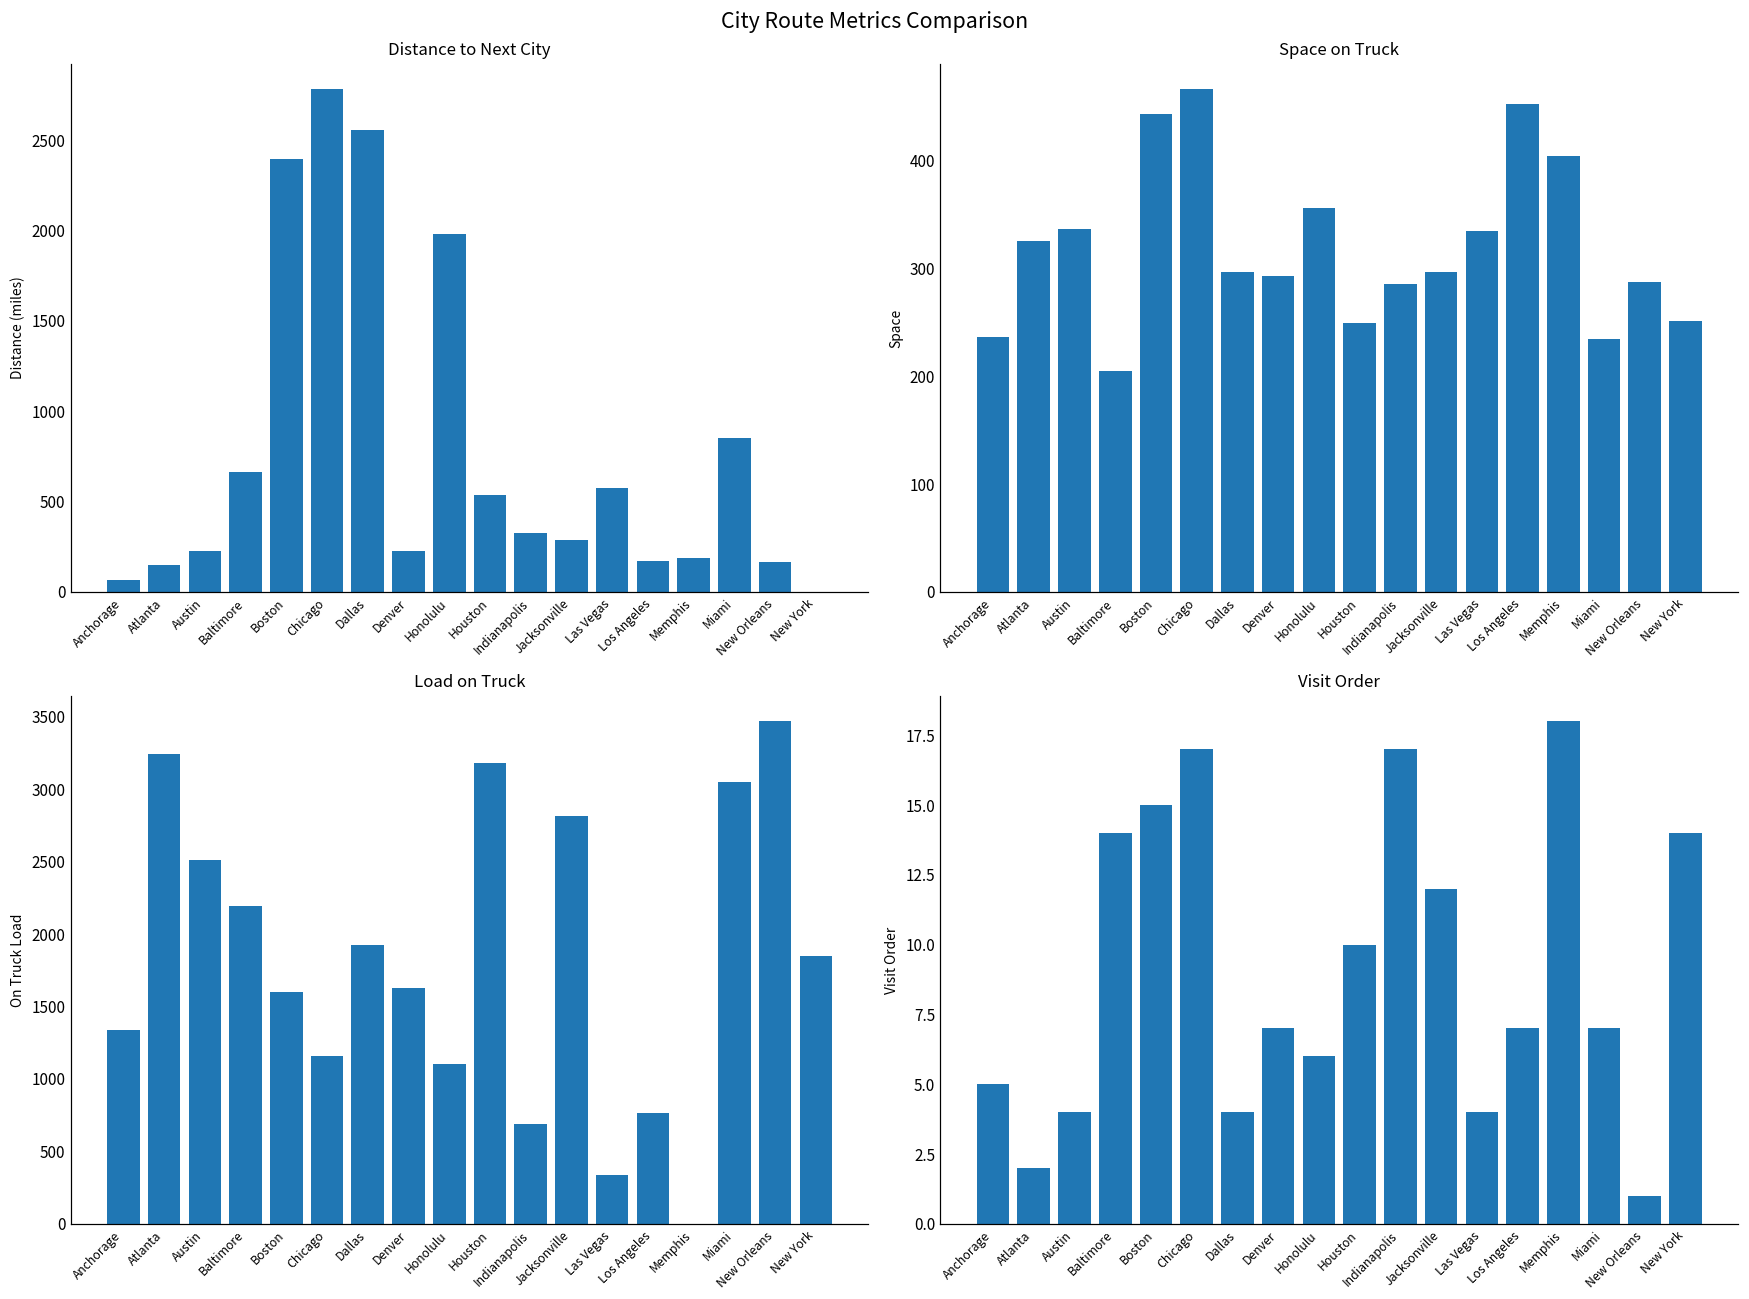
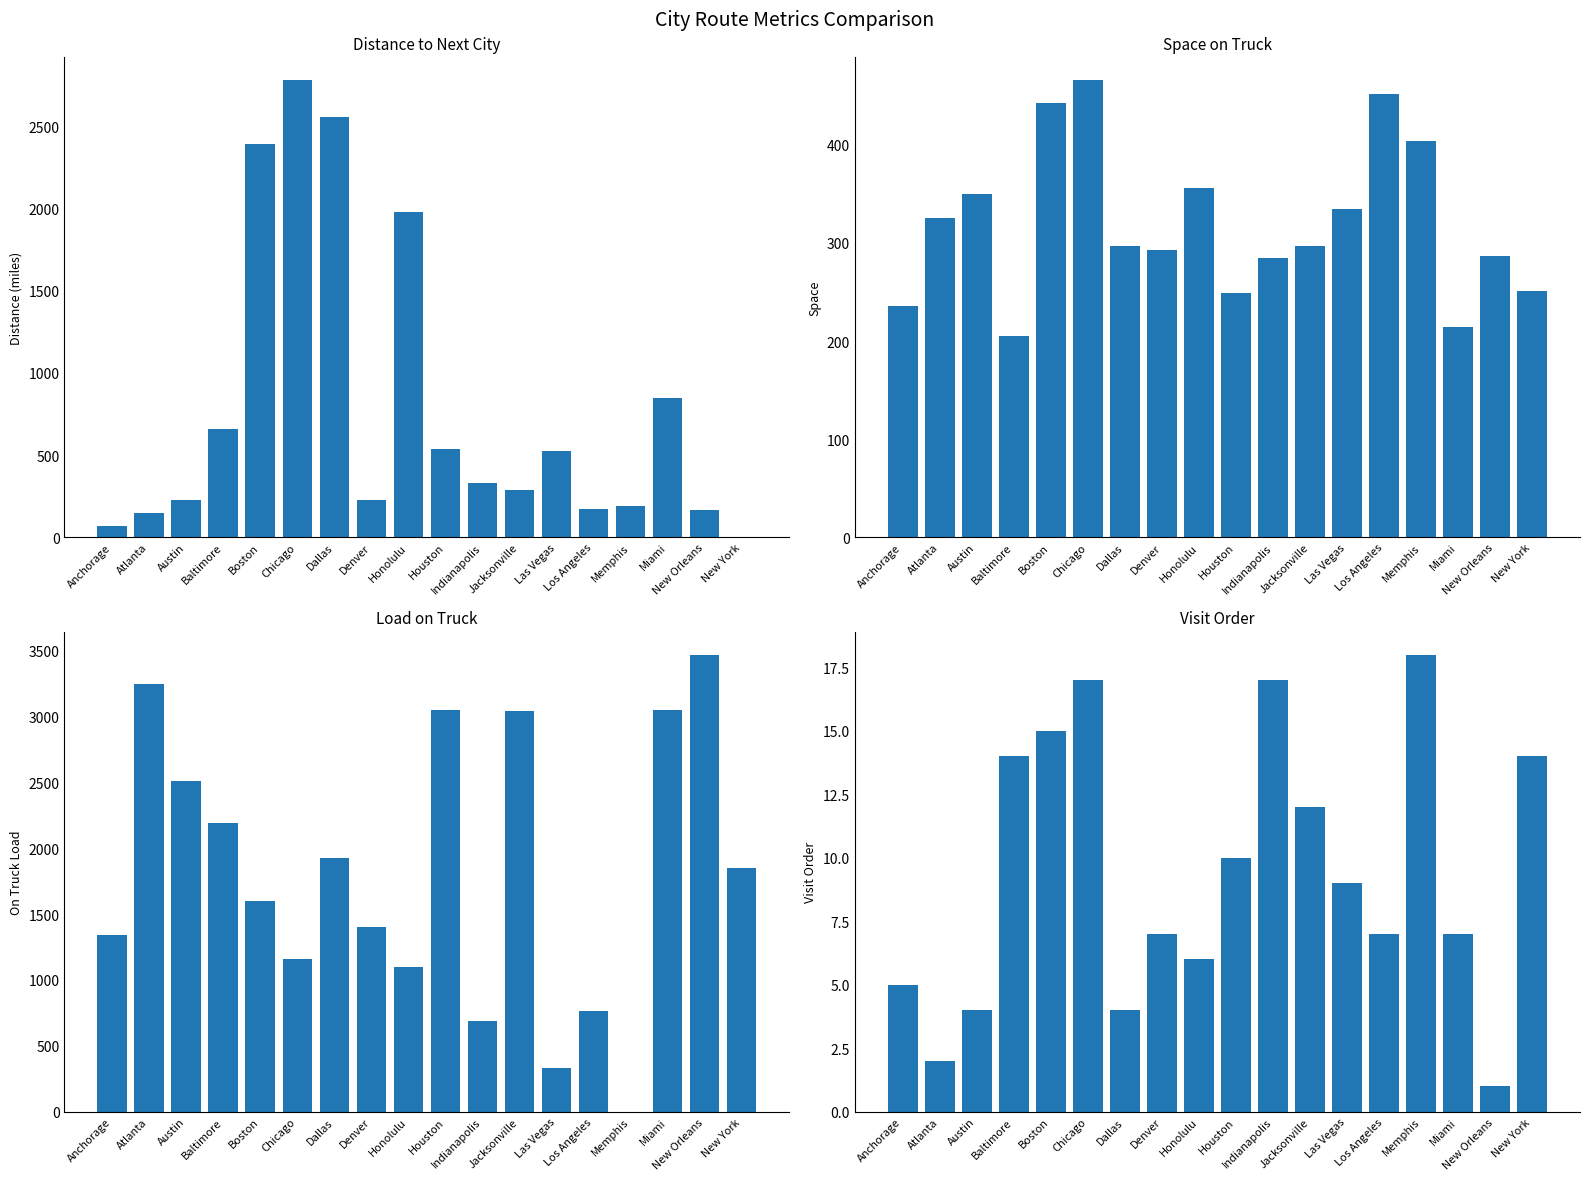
Distance to Next City, Las Vegas: 580 -> 520
Space on Truck, Austin: 340 -> 350
Space on Truck, Miami: 230 -> 210
Load on Truck, Denver: 1630 -> 1410
Load on Truck, Houston: 3180 -> 3050
Load on Truck, Jacksonville: 2820 -> 3040
Visit Order, Las Vegas: 4 -> 9
